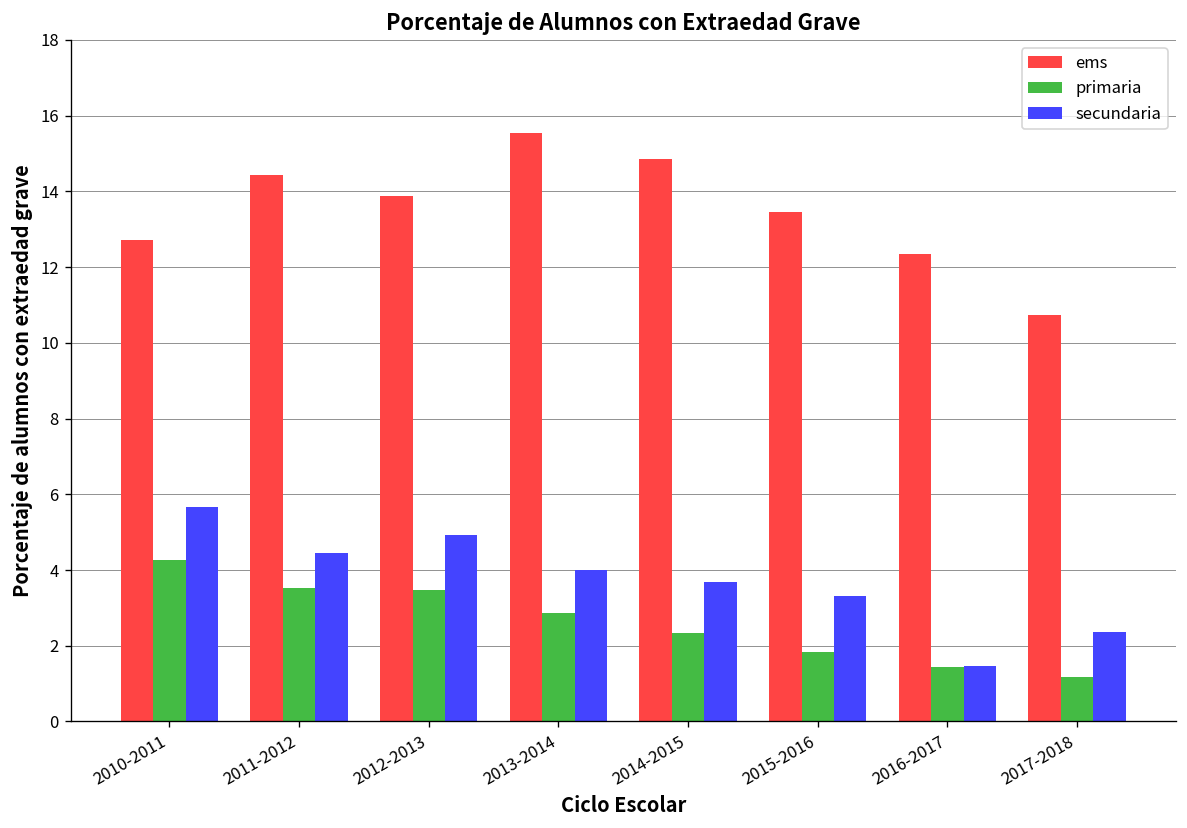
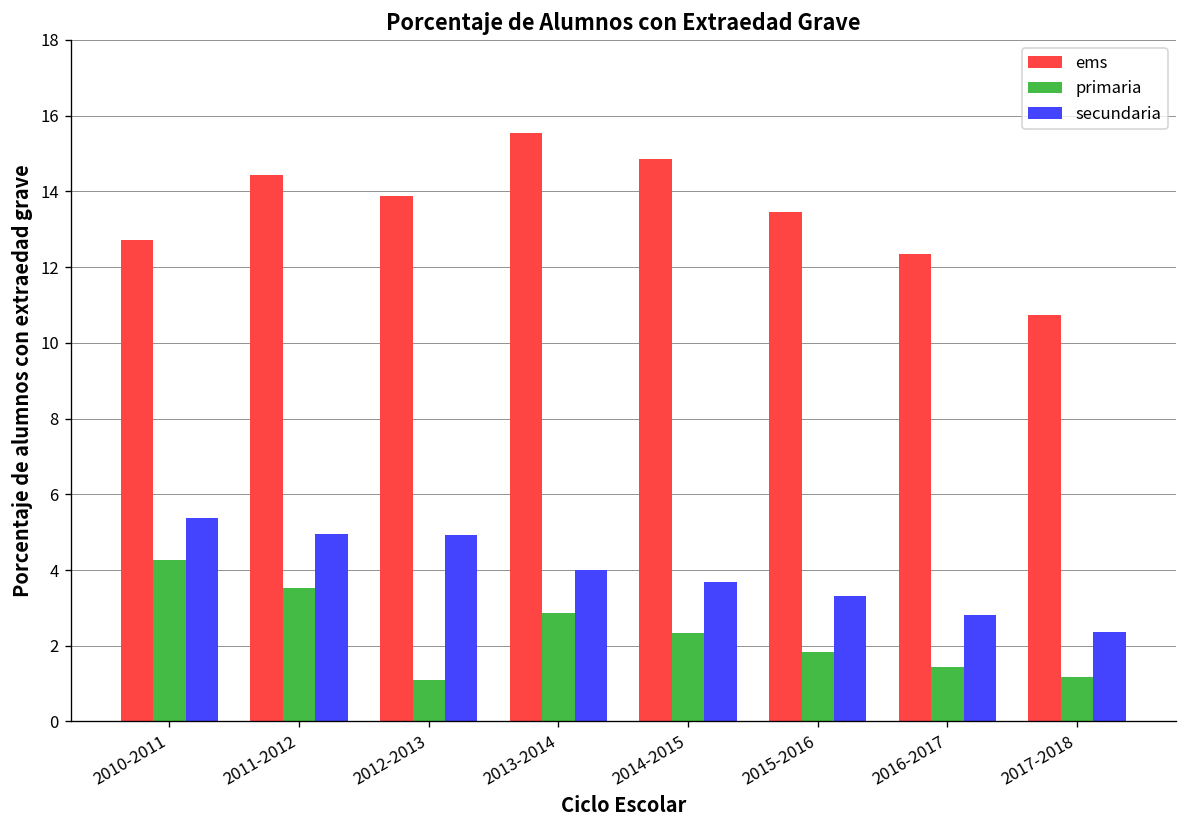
secundaria, 2010-2011: 5.7 -> 5.4
secundaria, 2011-2012: 4.4 -> 5.0
primaria, 2012-2013: 3.5 -> 1.1
secundaria, 2016-2017: 1.5 -> 2.8
